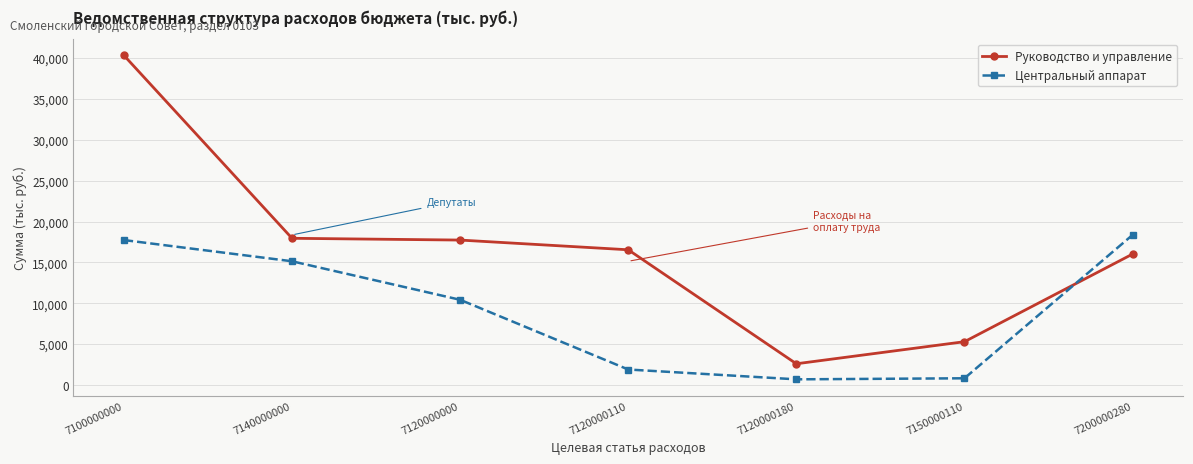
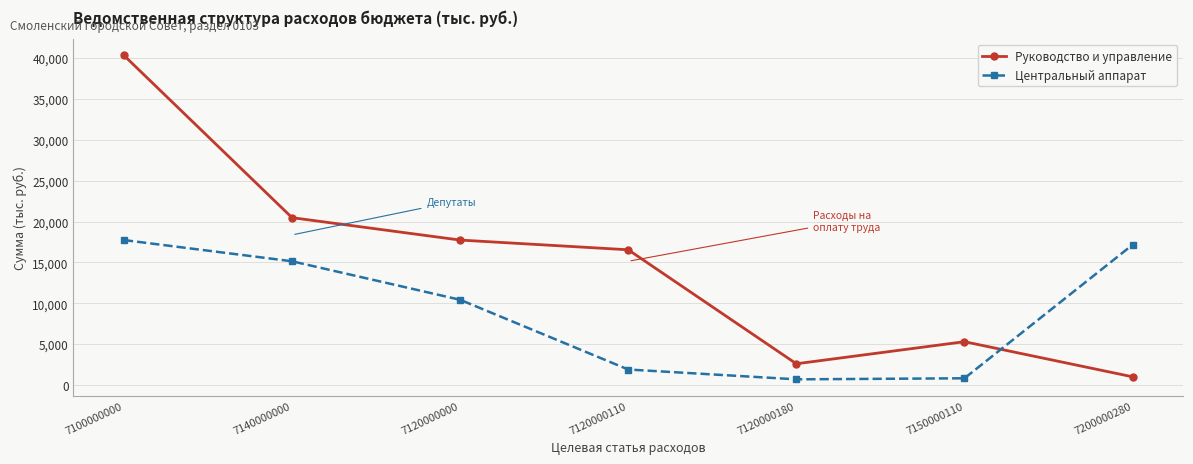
Руководство и управление, 7140000000: 18,000 -> 20,000
Руководство и управление, 7200000280: 16,000 -> 1,000
Центральный аппарат, 7200000280: 18,000 -> 17,000
